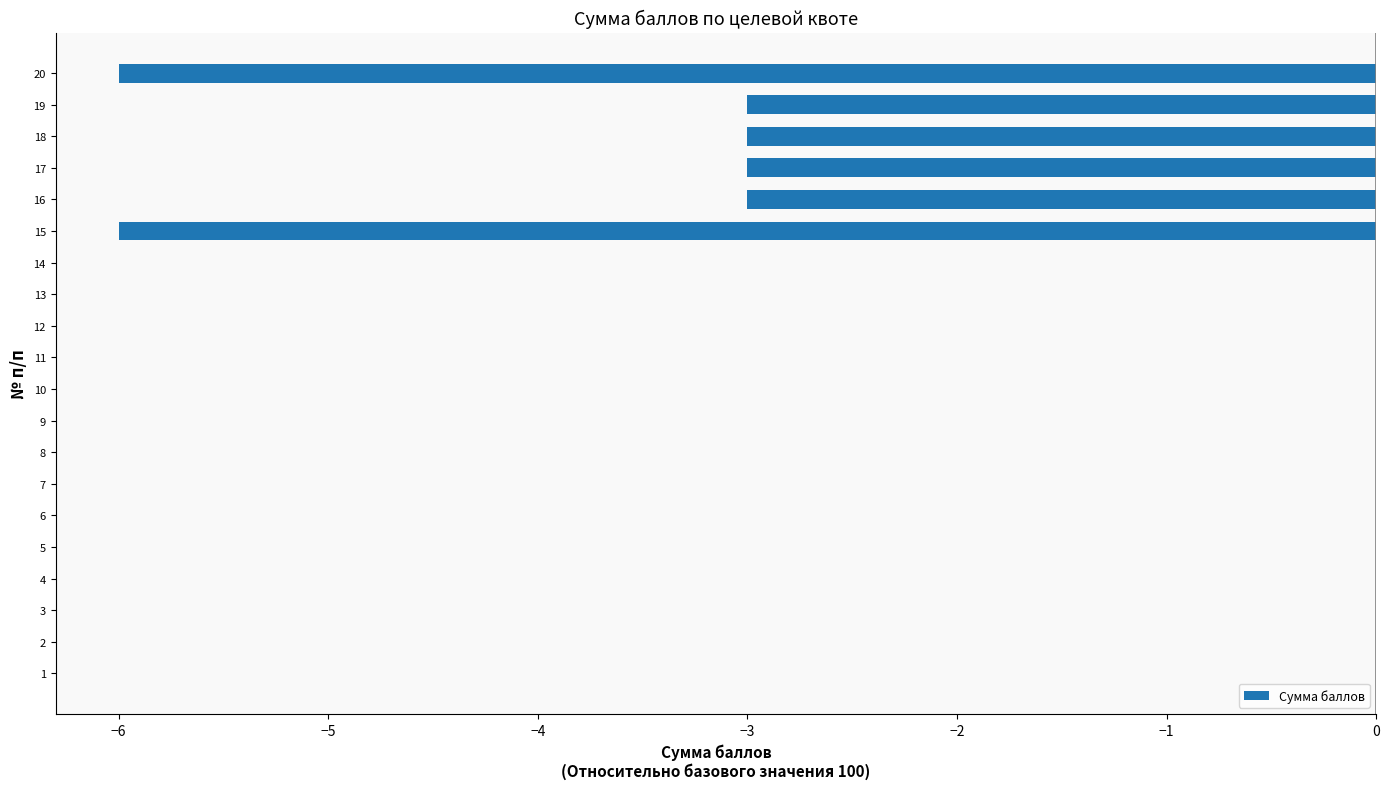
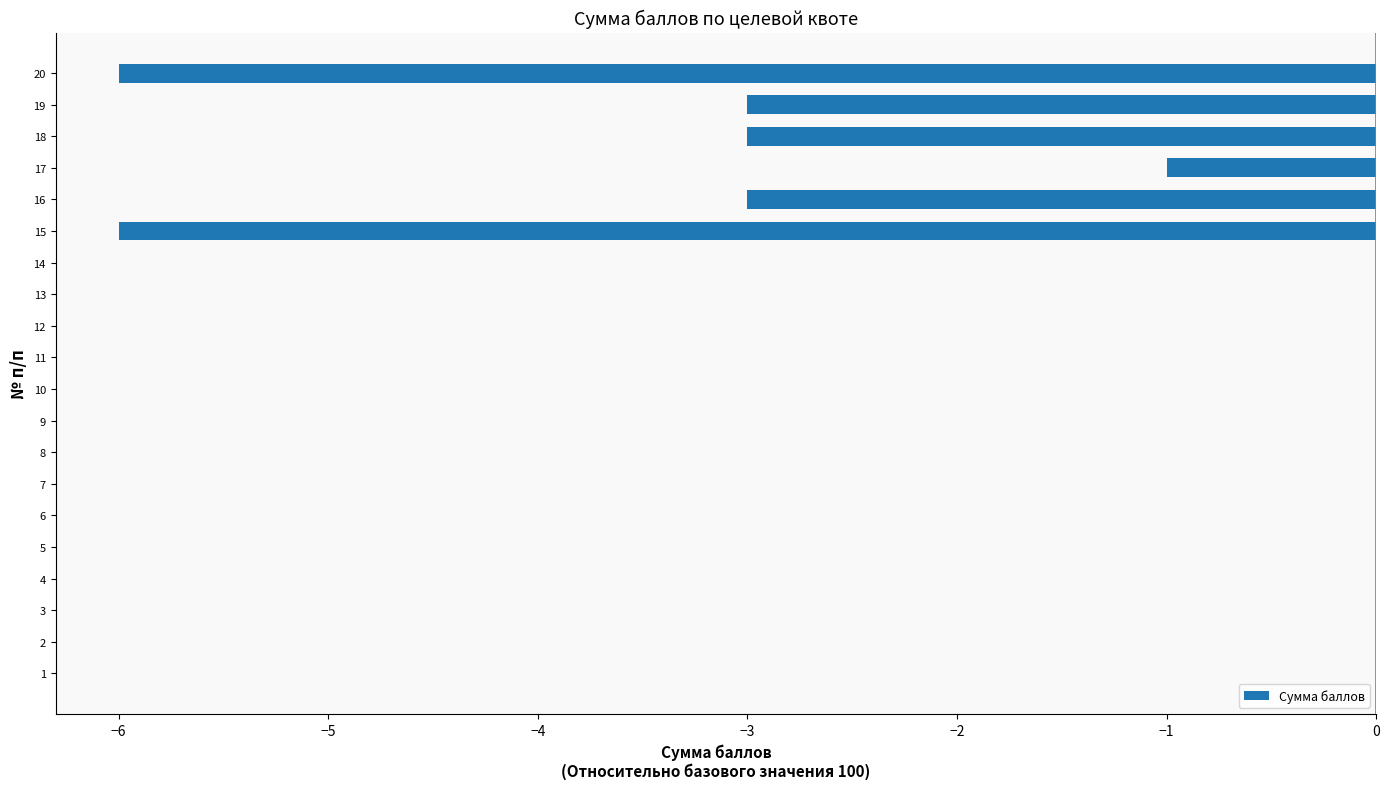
17: -3.00 -> -1.00
